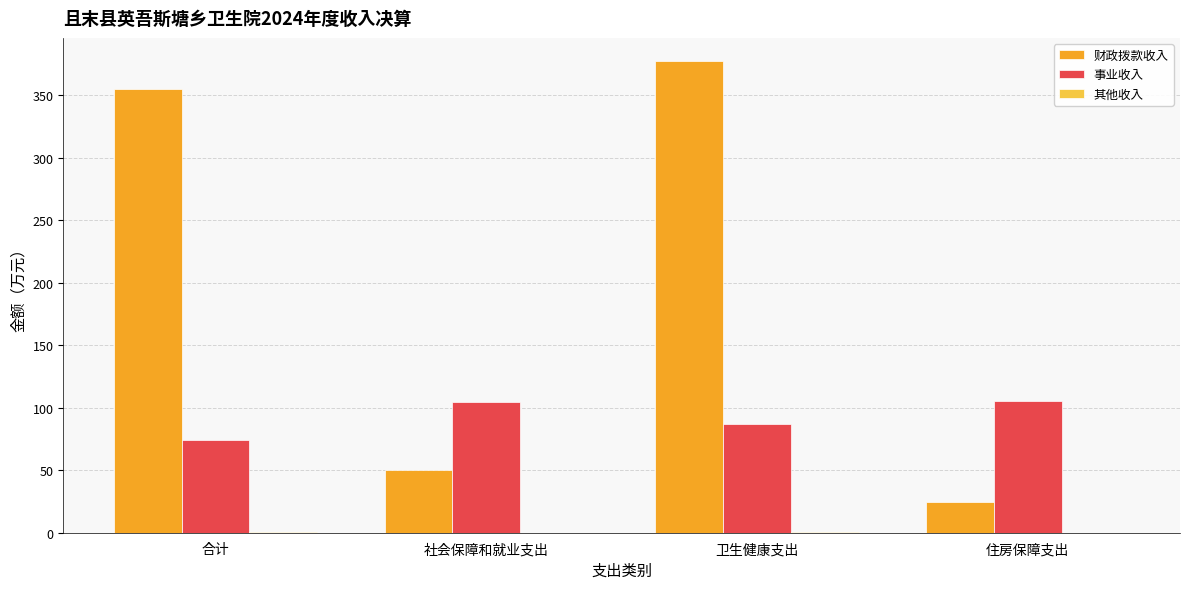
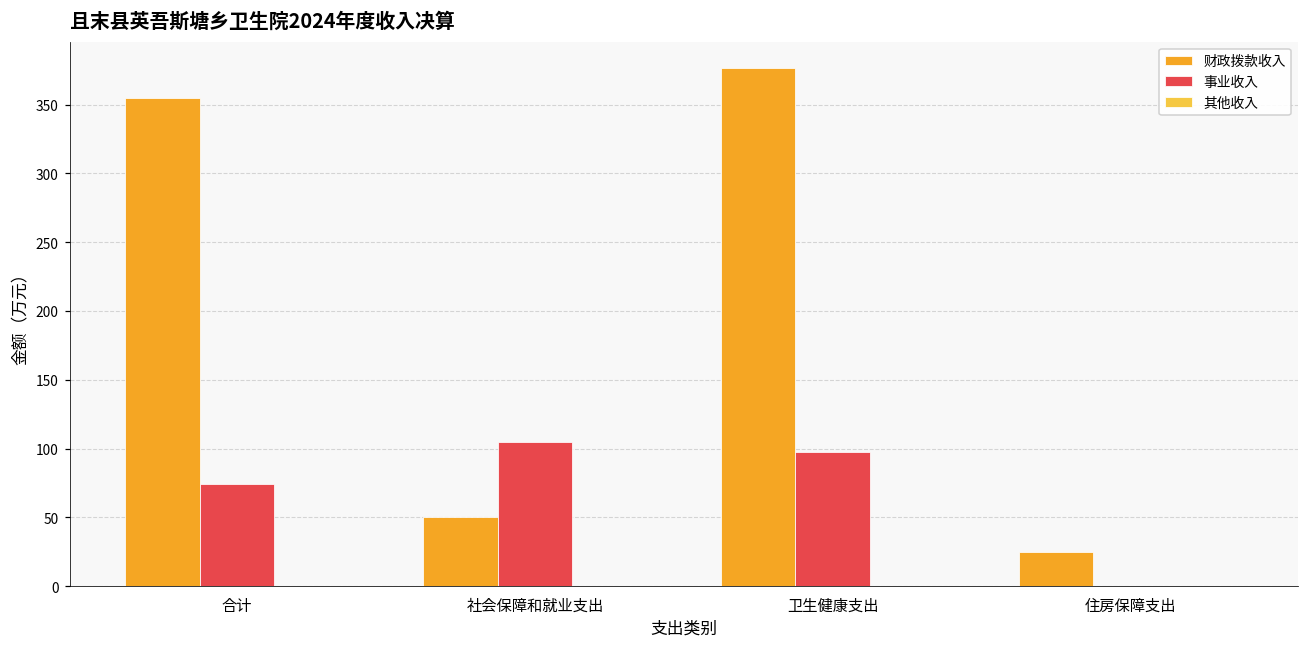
事业收入, 卫生健康支出: 87 -> 98
事业收入, 住房保障支出: 106 -> 0
